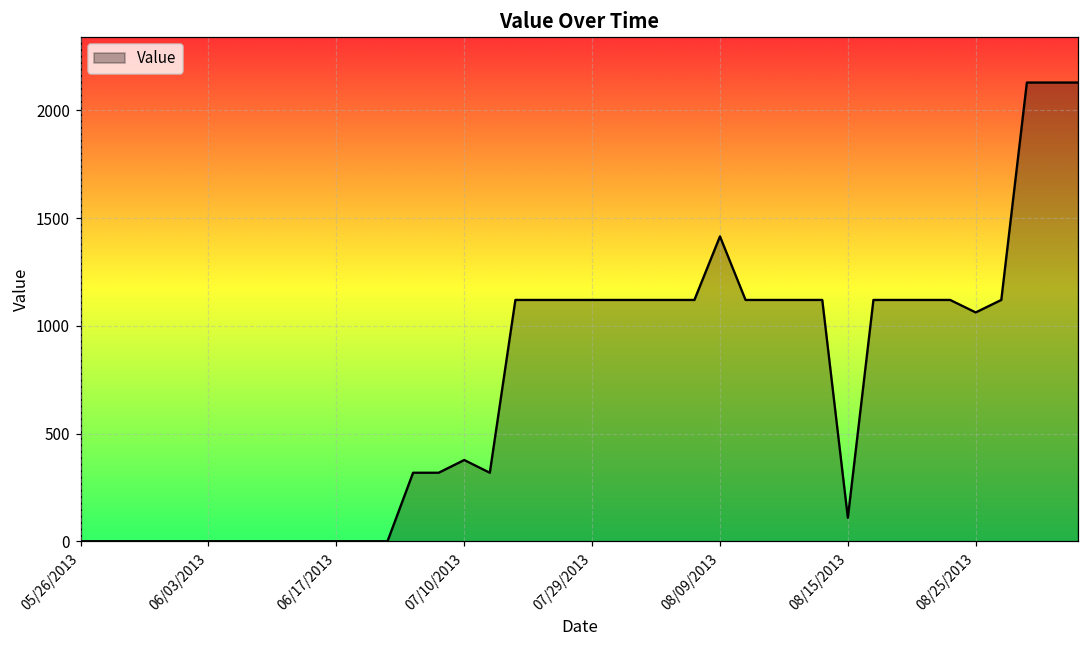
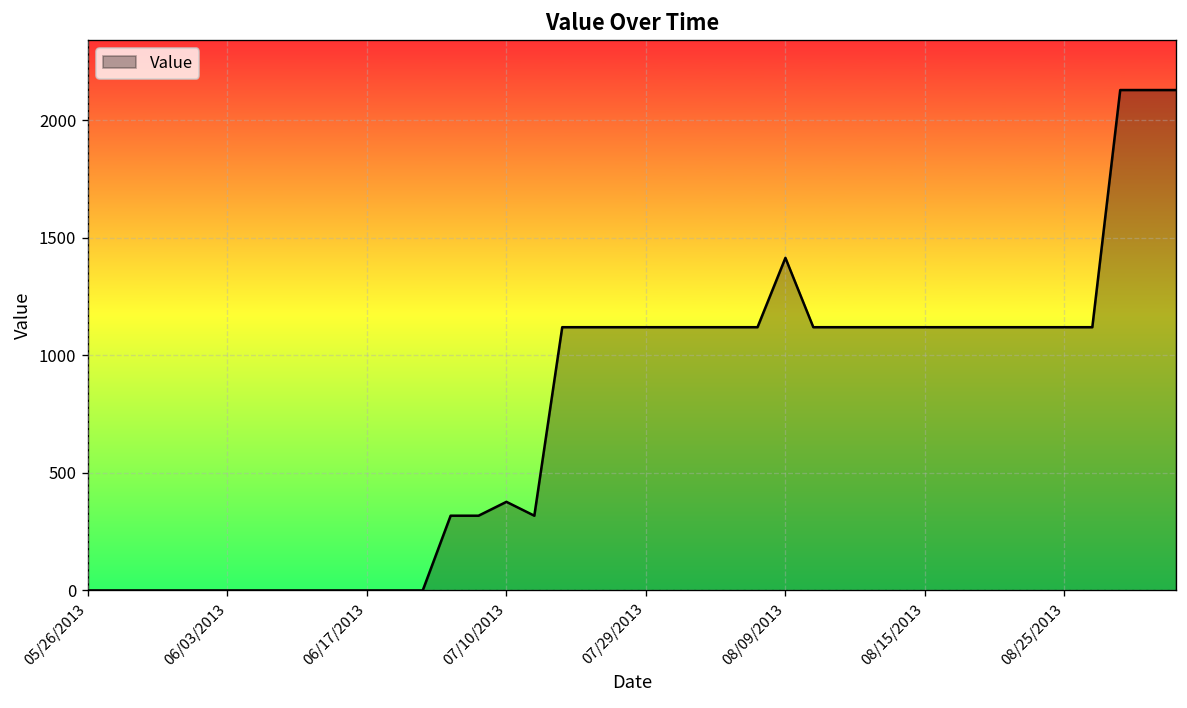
08/15/2013: 110 -> 1120
08/25/2013: 1060 -> 1120
